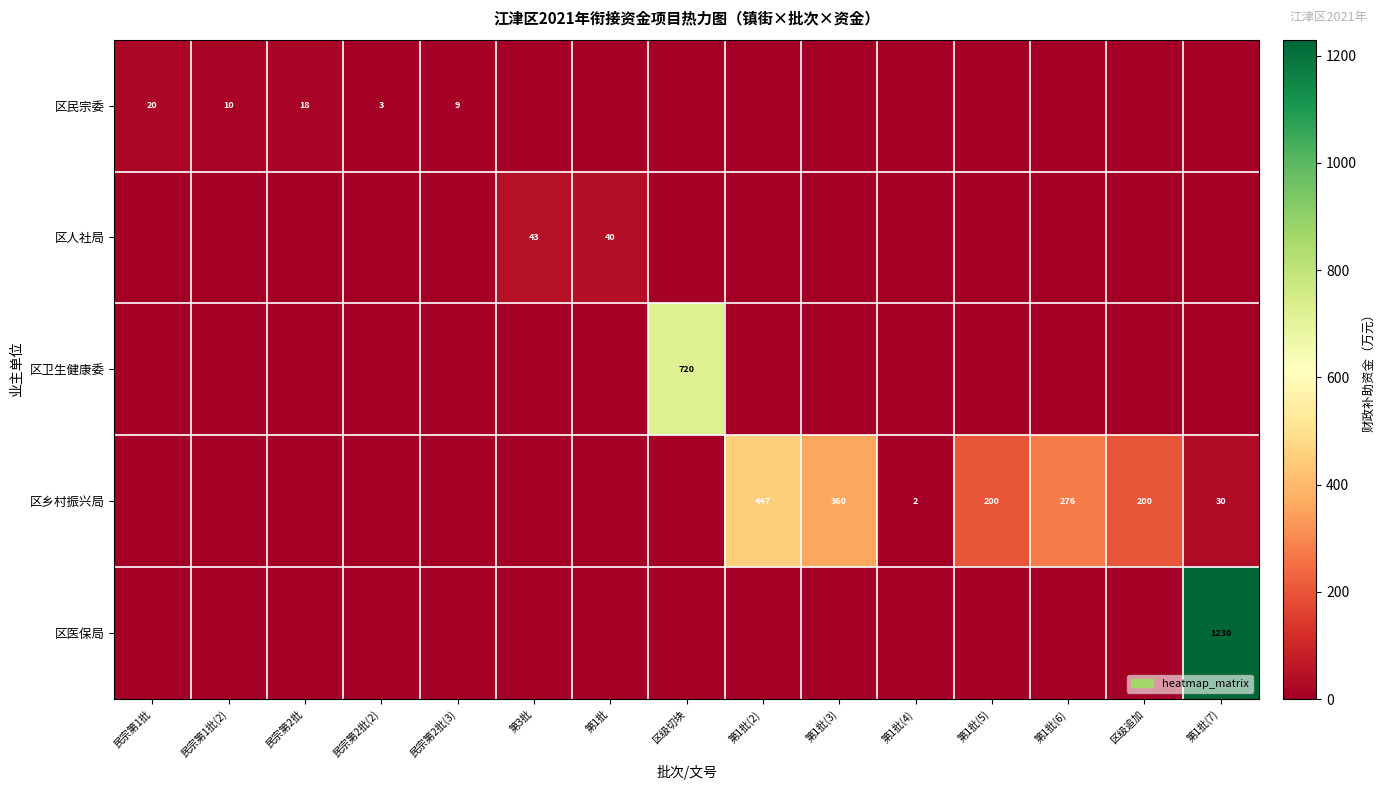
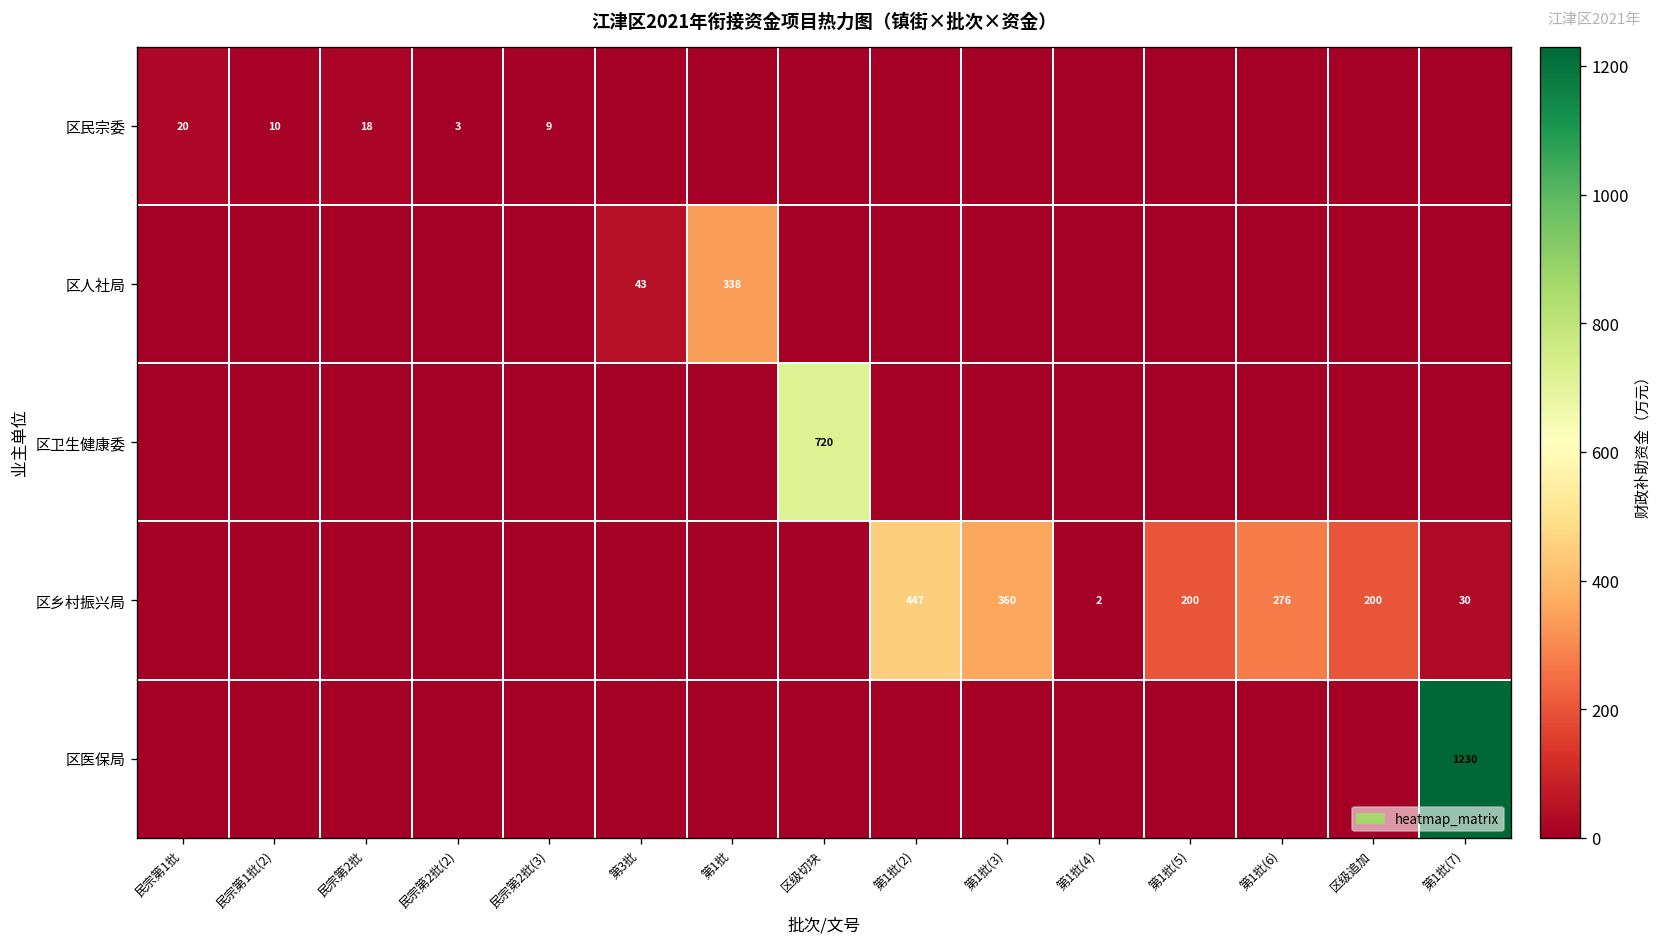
区人社局, 第1批: 40 -> 338
